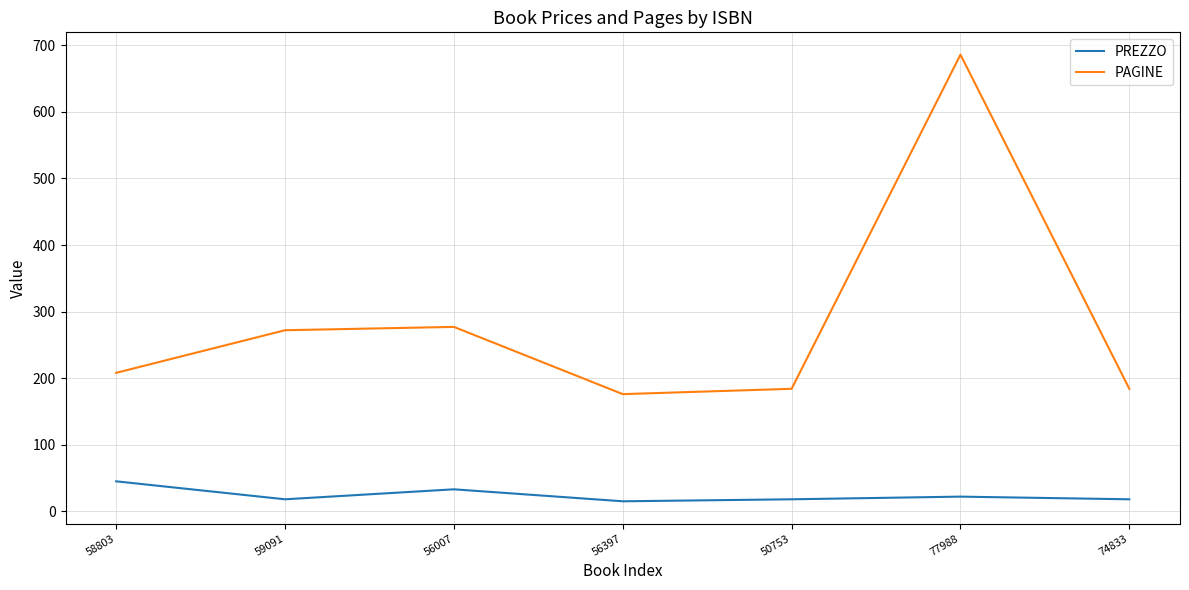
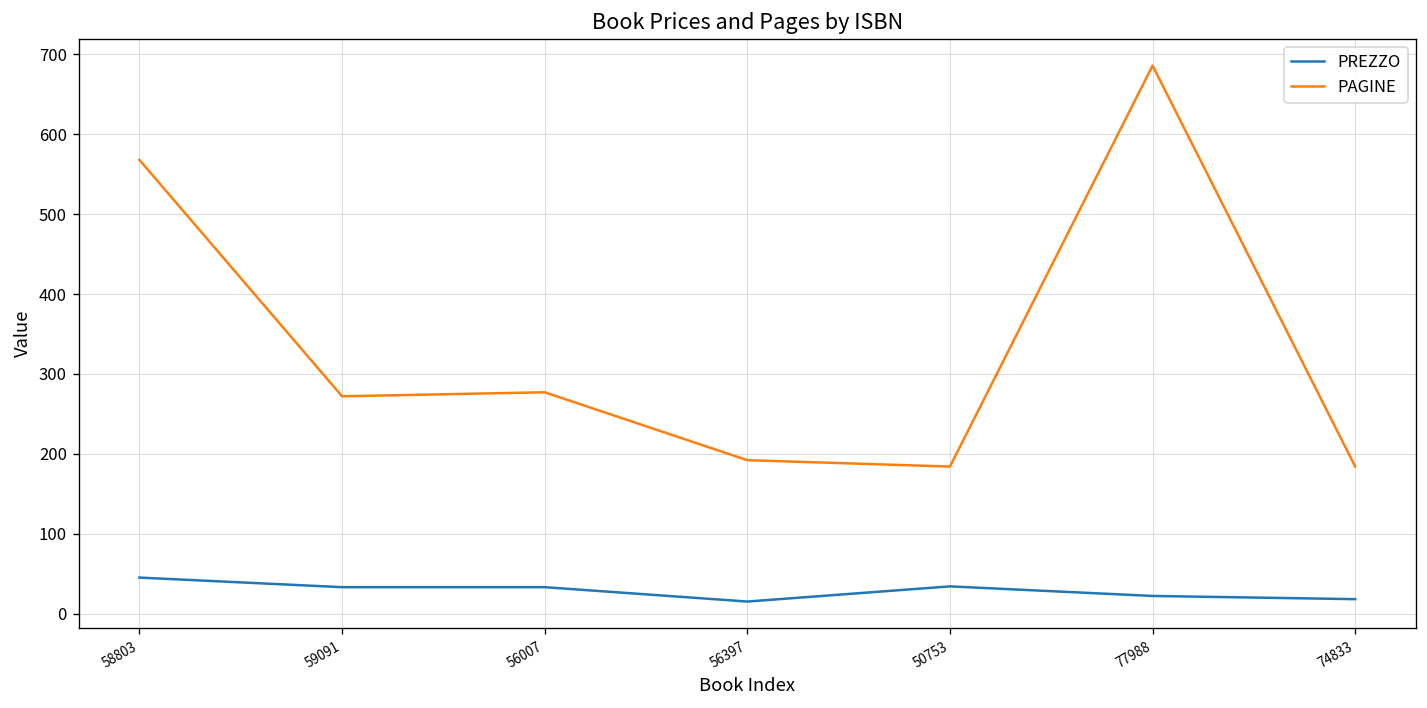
PAGINE, 58803: 210 -> 570
PREZZO, 59091: 20 -> 30
PAGINE, 56397: 180 -> 190
PREZZO, 50753: 20 -> 30
